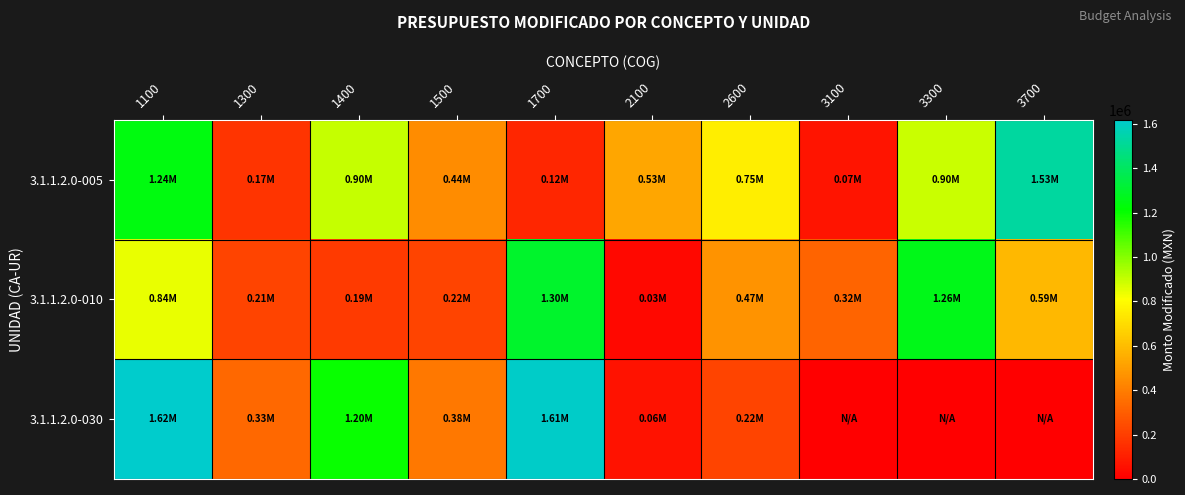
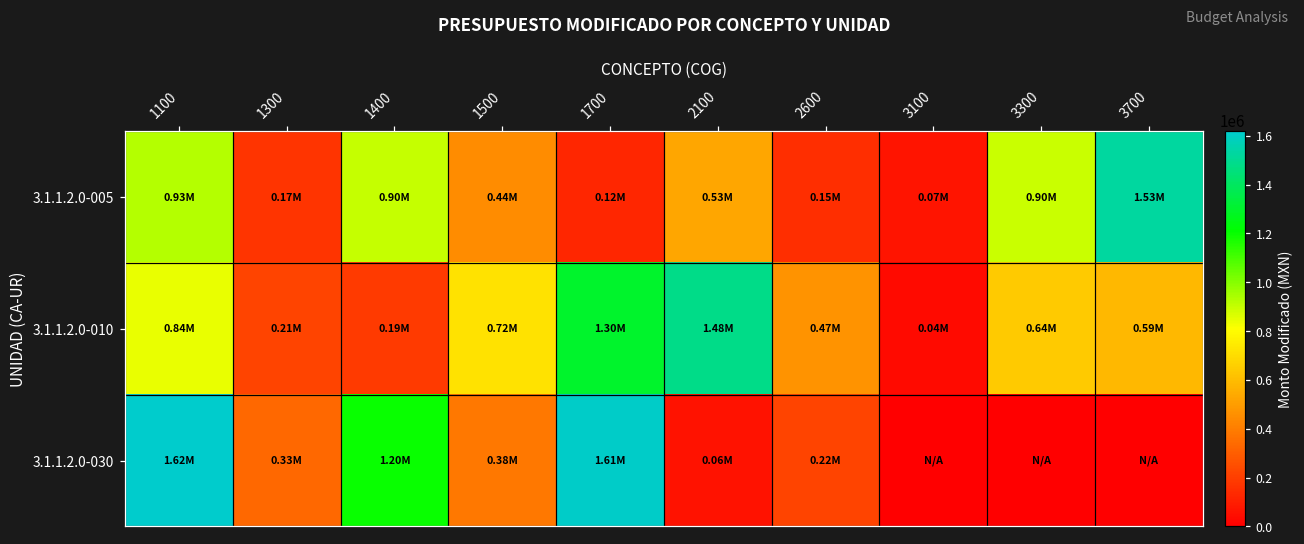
3.1.1.2.0-005, 1100: 1.24M -> 0.93M
3.1.1.2.0-005, 2600: 0.75M -> 0.15M
3.1.1.2.0-010, 1500: 0.22M -> 0.72M
3.1.1.2.0-010, 2100: 0.03M -> 1.48M
3.1.1.2.0-010, 3100: 0.32M -> 0.04M
3.1.1.2.0-010, 3300: 1.26M -> 0.64M
